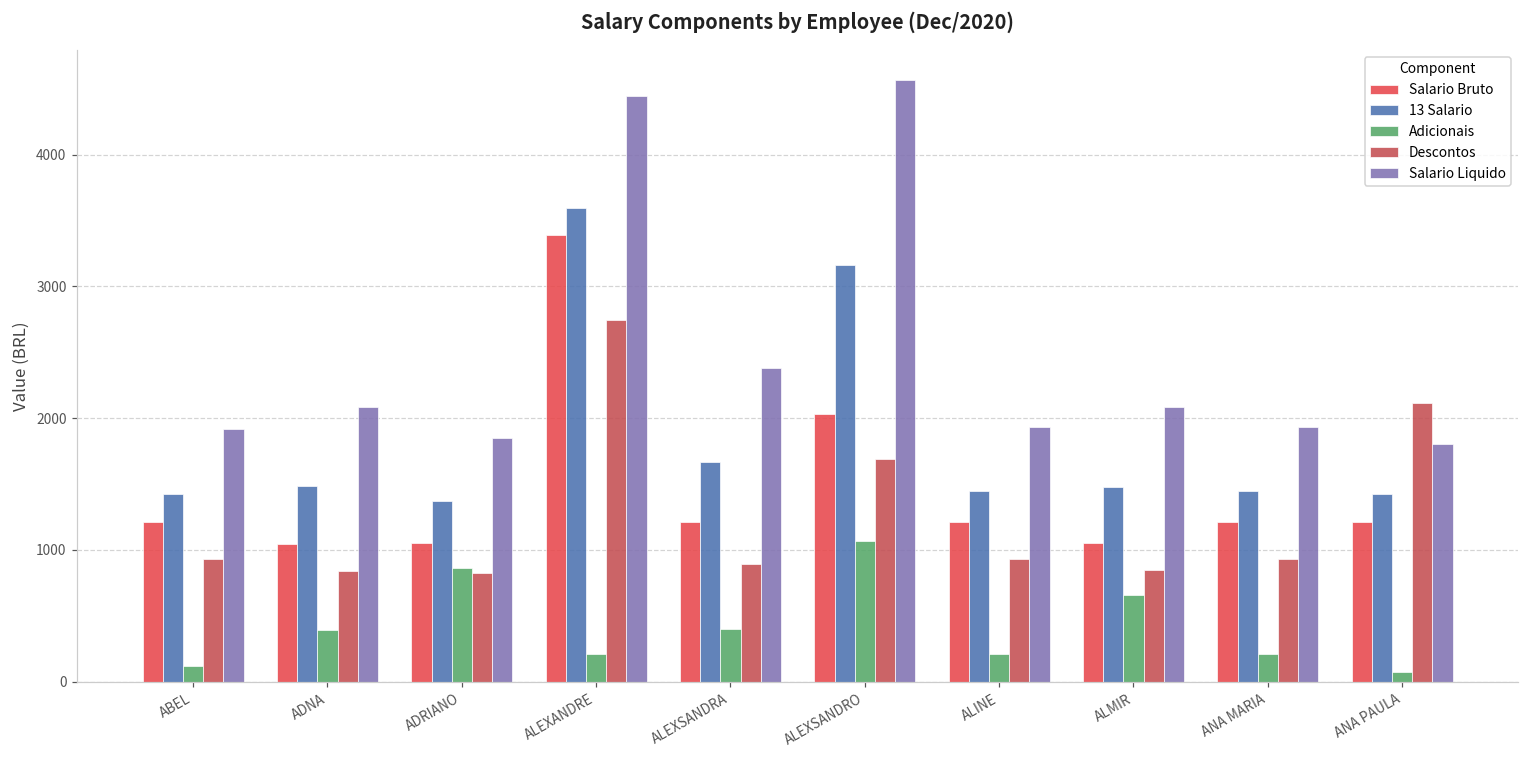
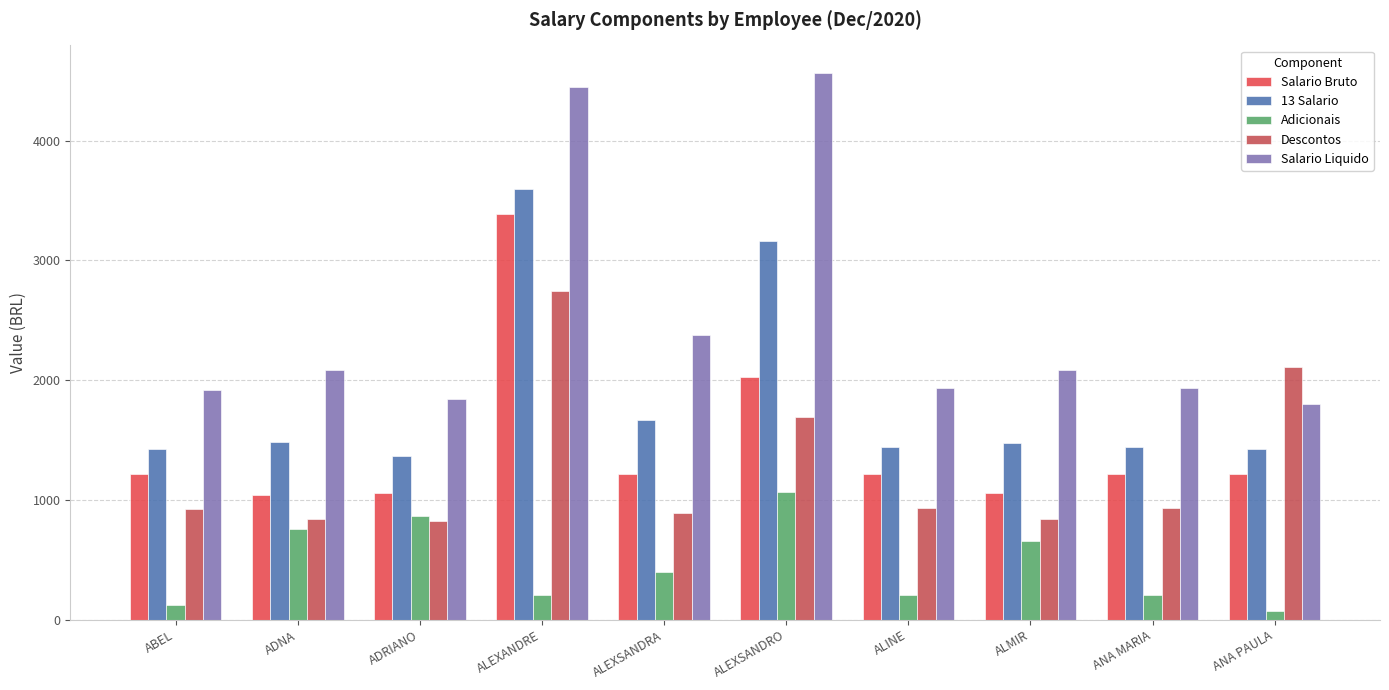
Adicionais, ADNA: 390 -> 760
